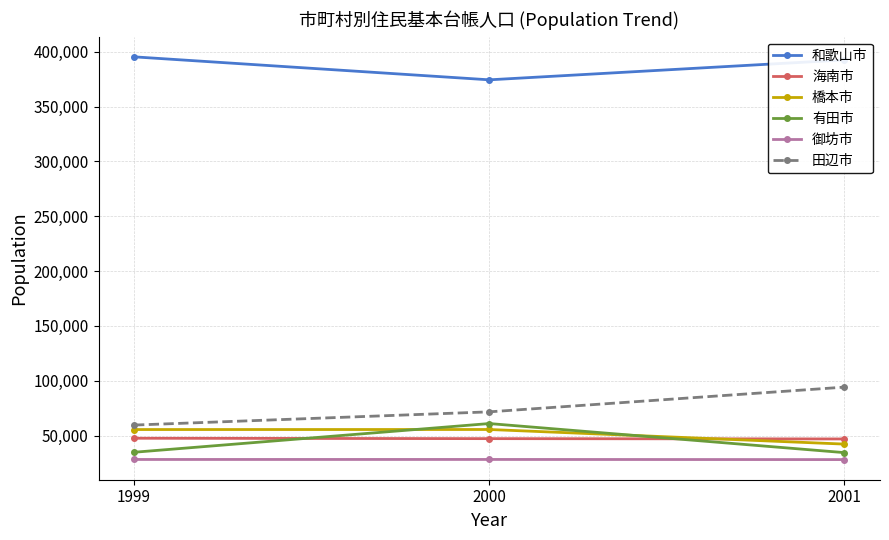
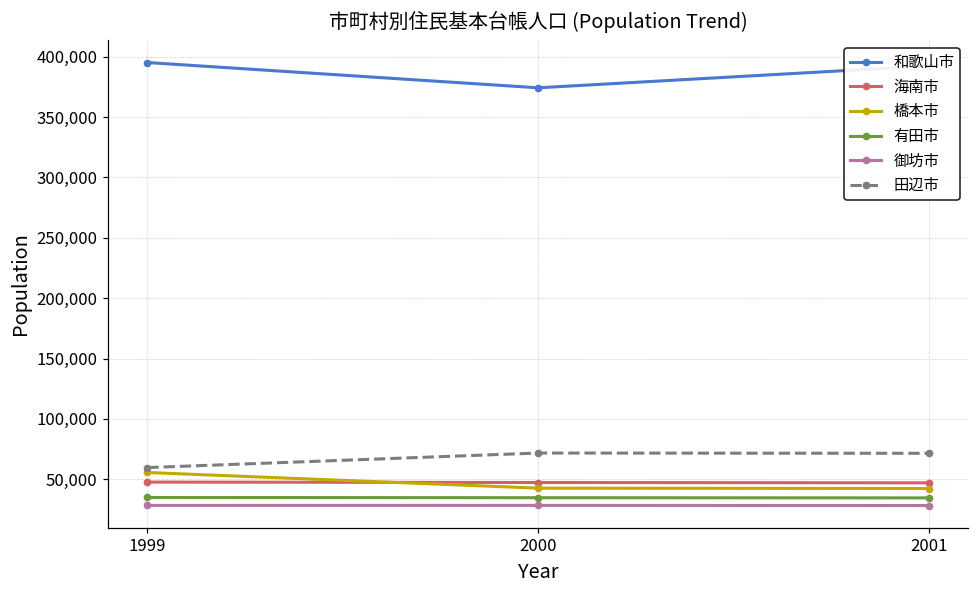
橋本市, 2000: 56,000 -> 43,000
有田市, 2000: 61,000 -> 35,000
田辺市, 2001: 94,000 -> 71,000
